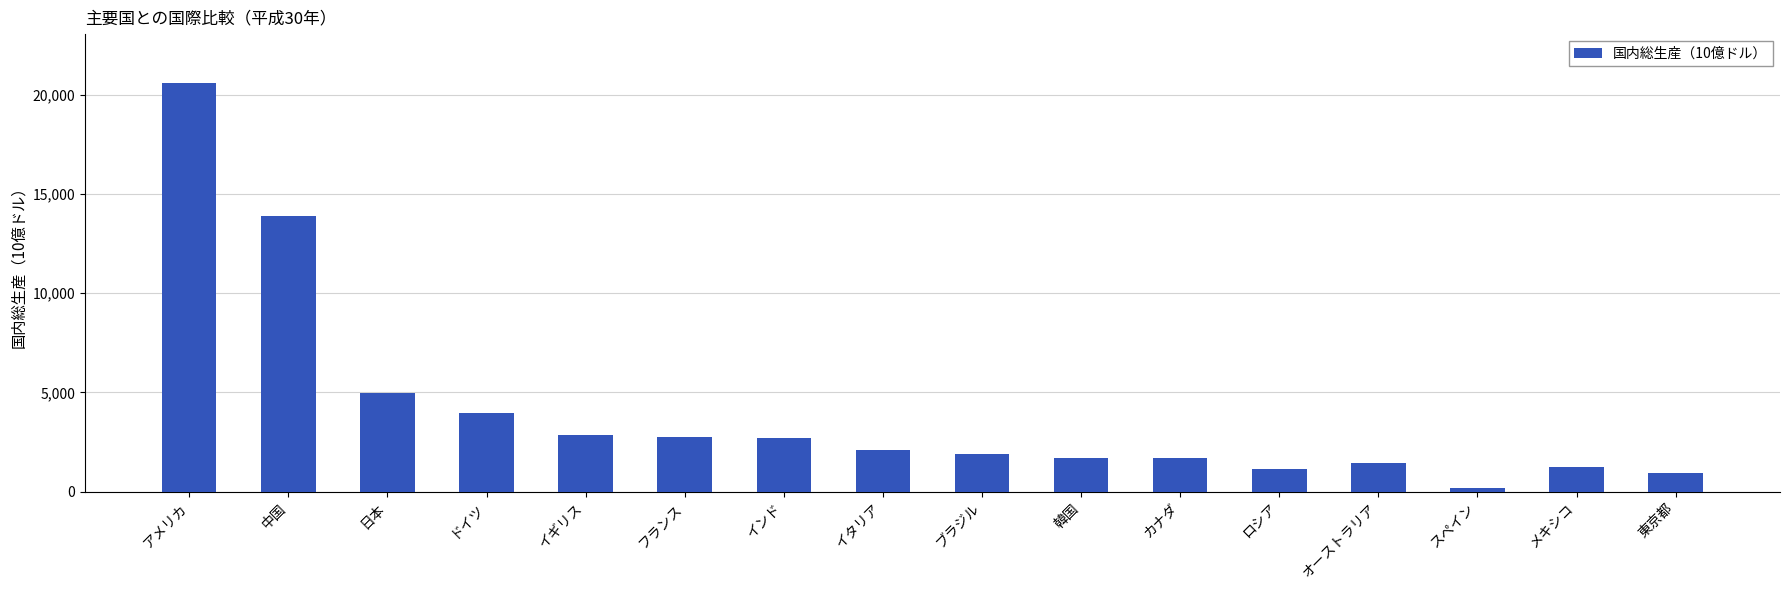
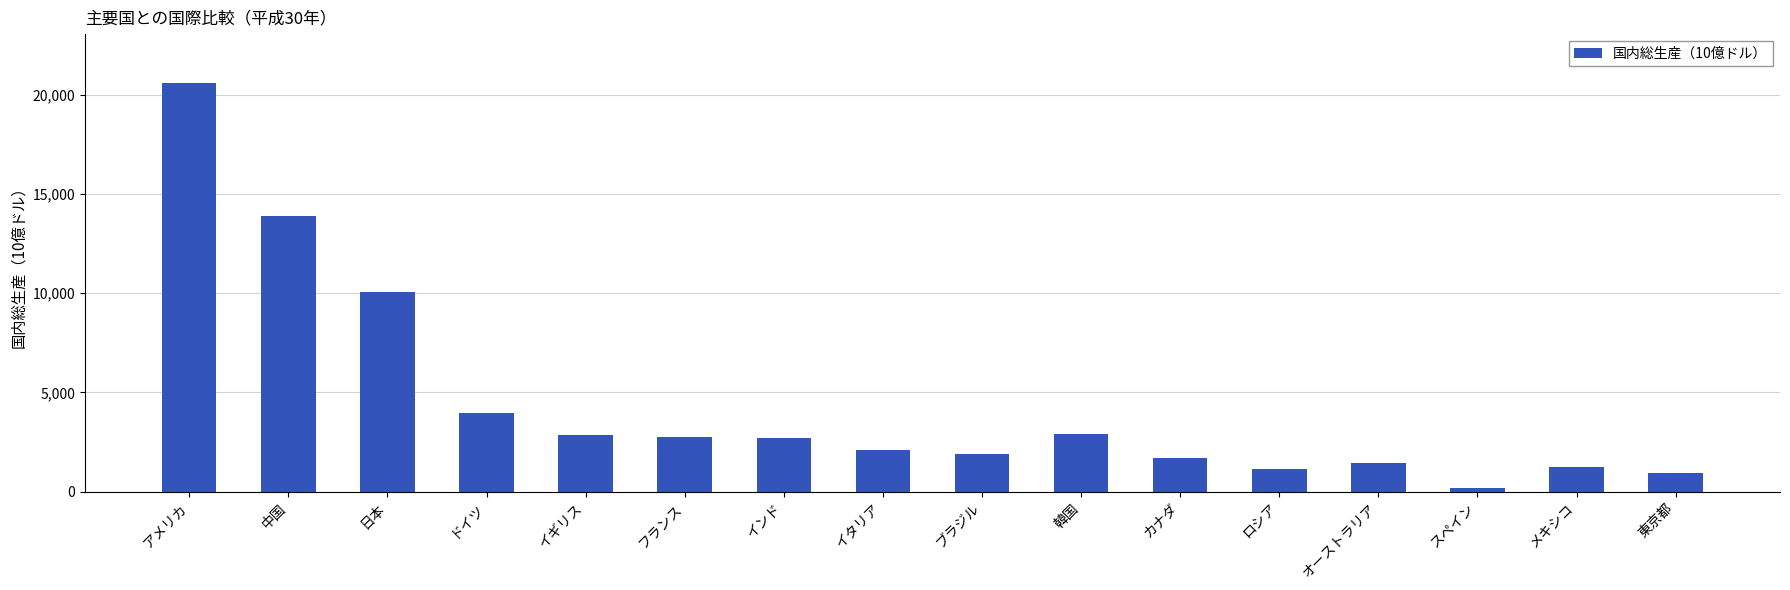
日本: 5,000 -> 10,100
韓国: 1,700 -> 2,900
